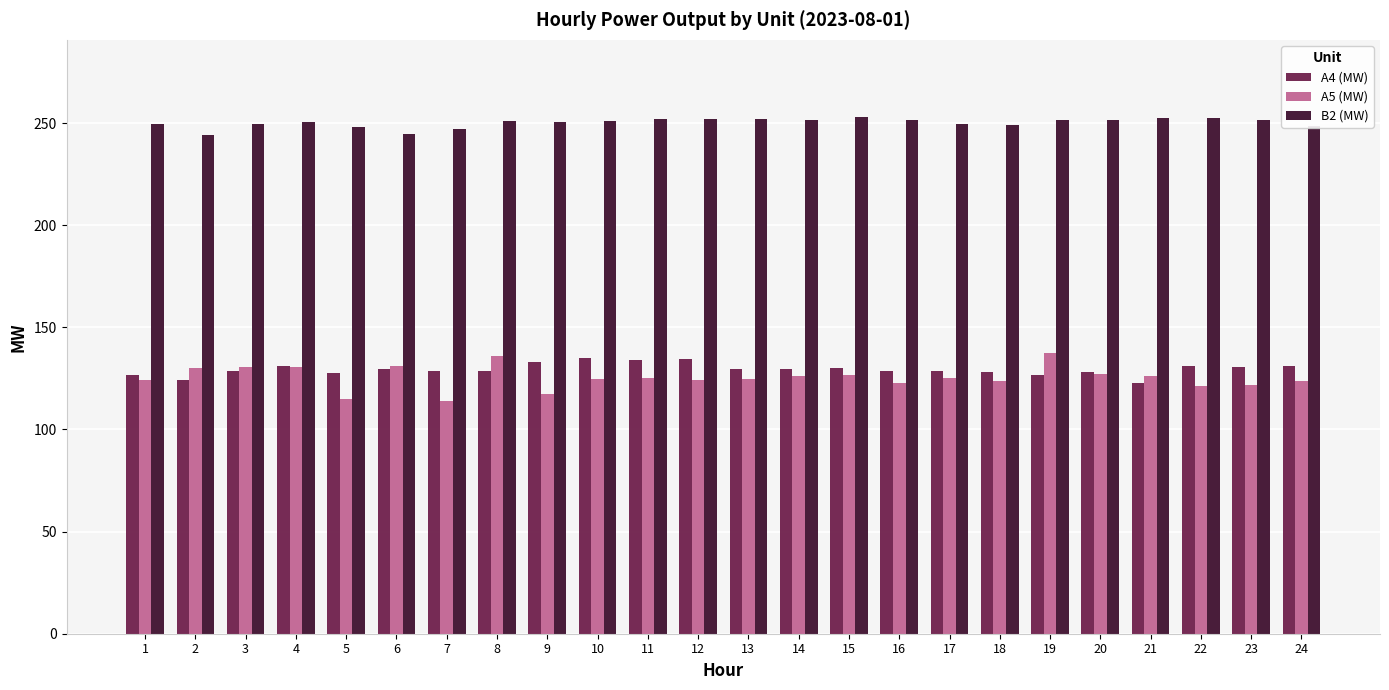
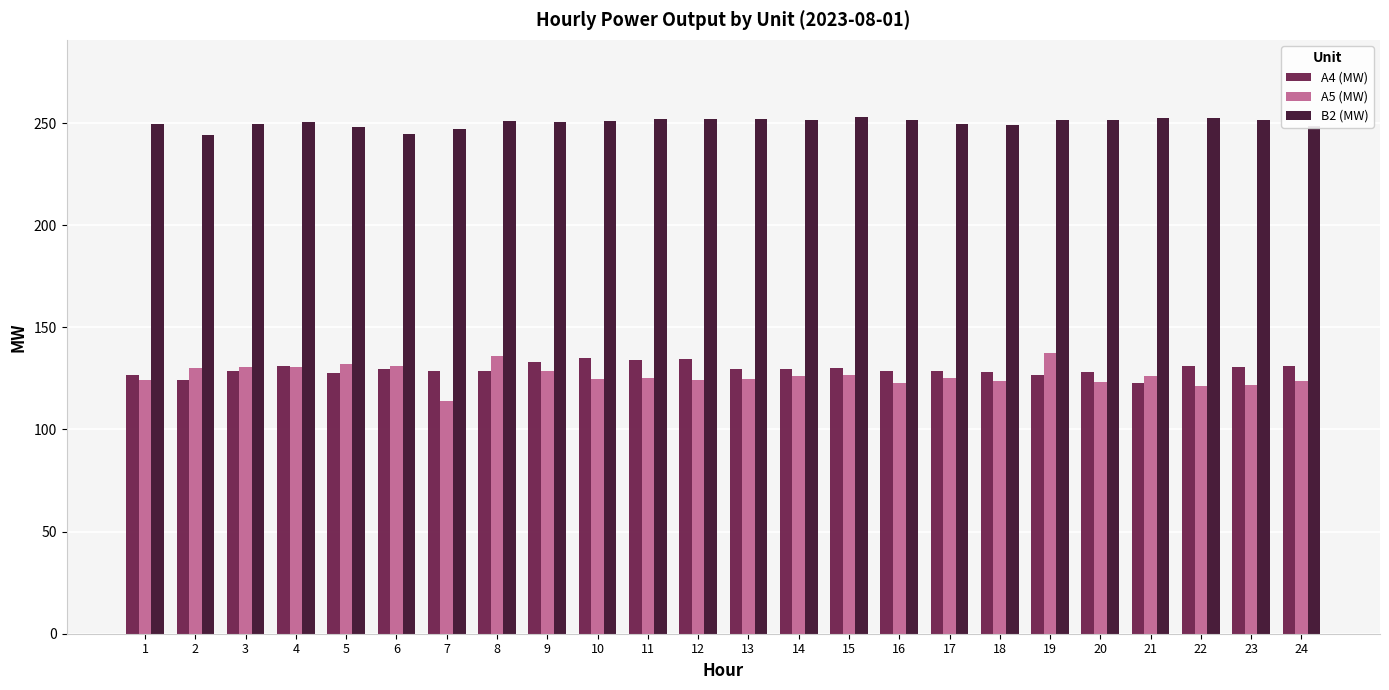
A5 (MW), 5: 115 -> 132
A5 (MW), 9: 117 -> 129
A5 (MW), 20: 127 -> 123
